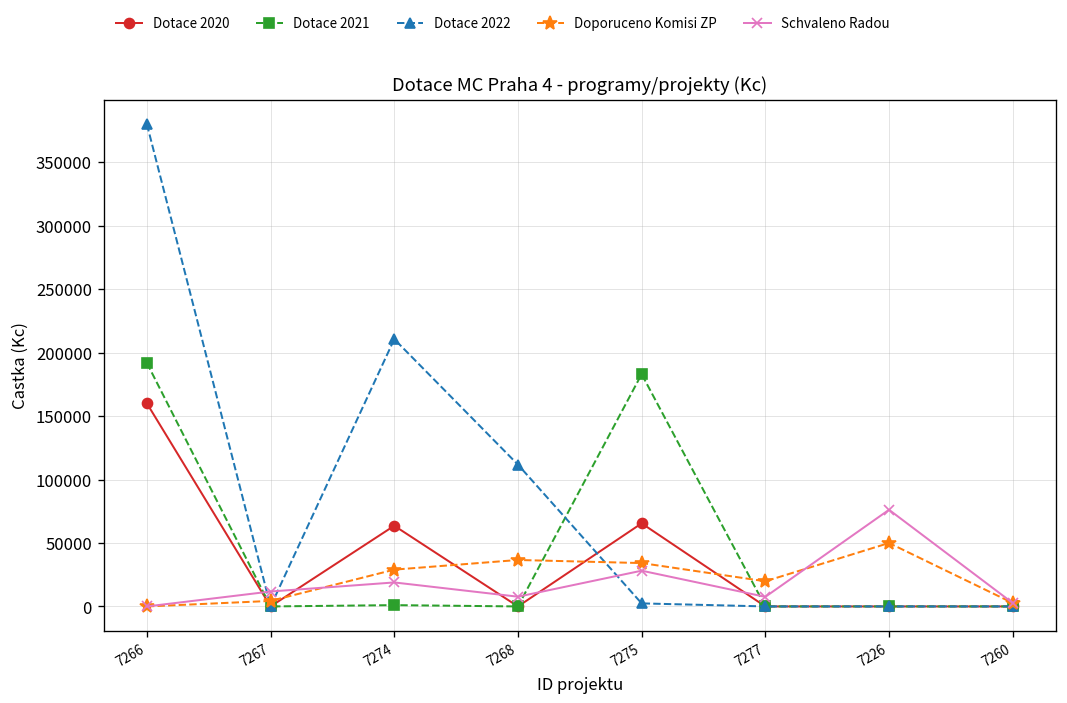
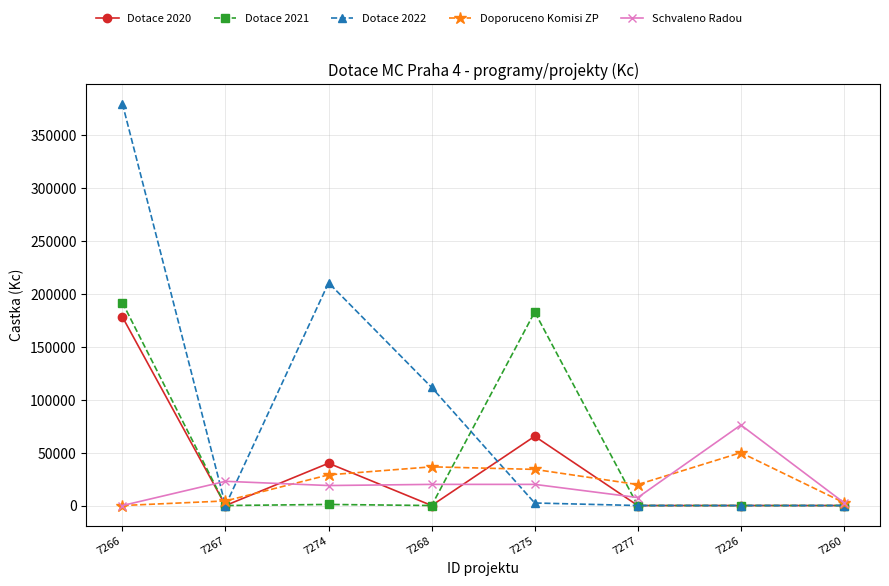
Dotace 2020, 7266: 160000 -> 178000
Schvaleno Radou, 7267: 12000 -> 23000
Dotace 2020, 7274: 64000 -> 40000
Schvaleno Radou, 7268: 8000 -> 20000
Schvaleno Radou, 7275: 28000 -> 20000
